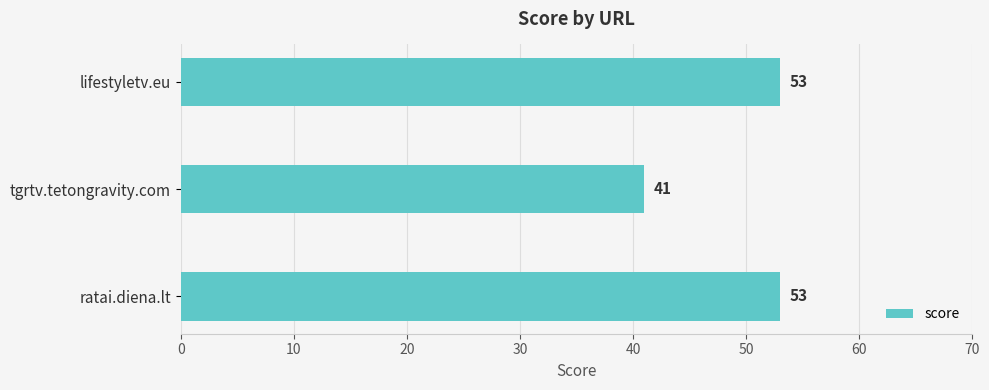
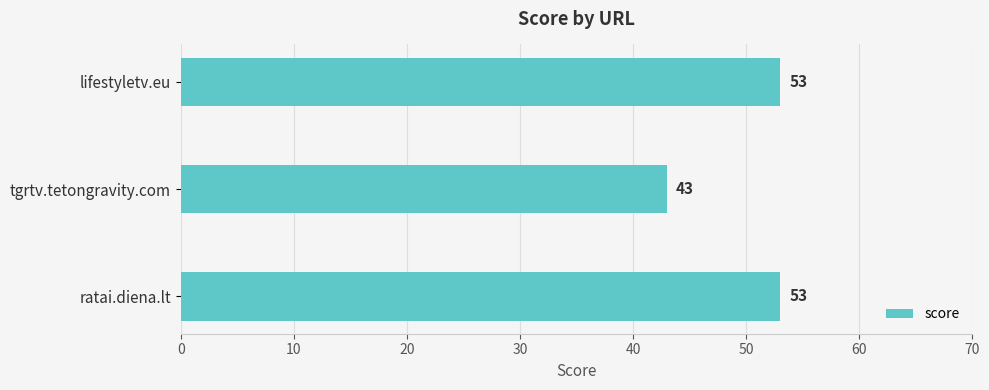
tgrtv.tetongravity.com: 41 -> 43
